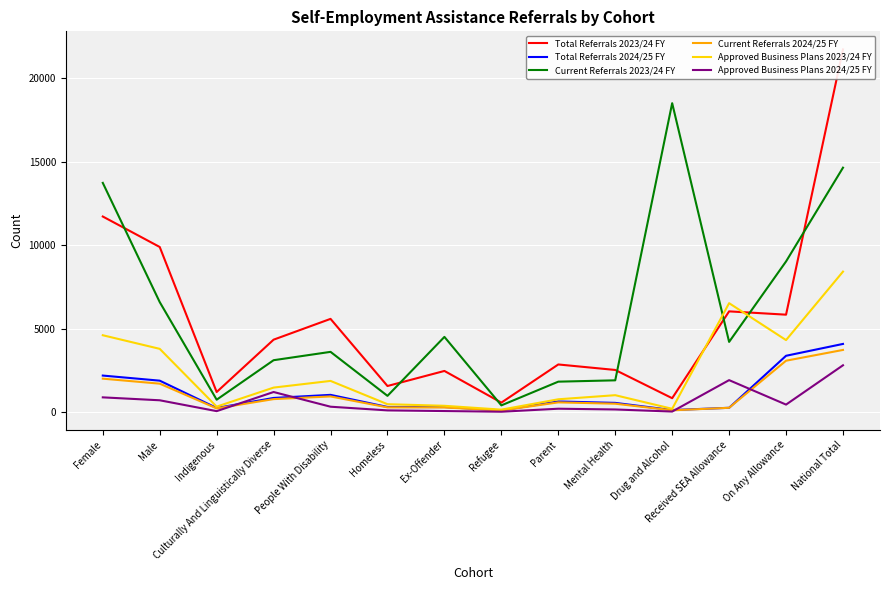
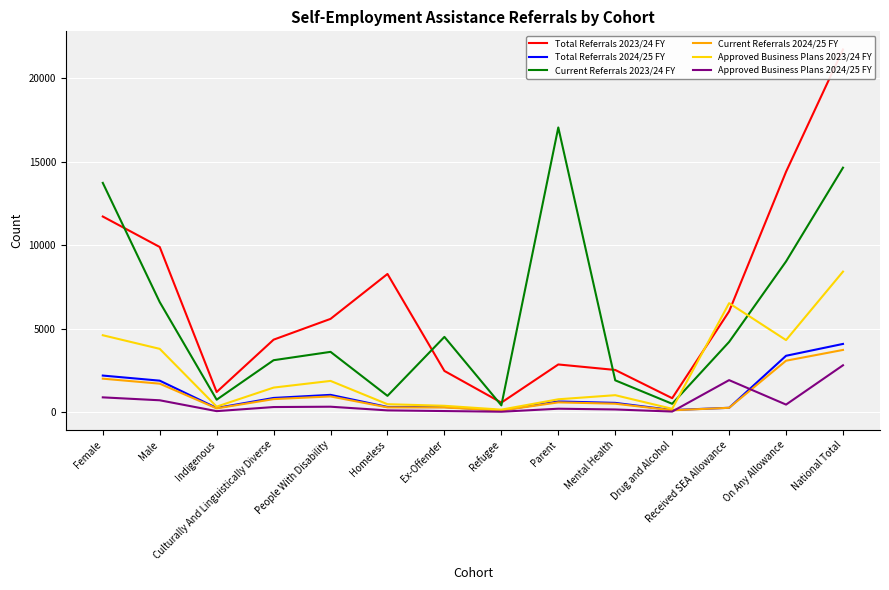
Approved Business Plans 2024/25 FY, Culturally And Linguistically Diverse: 1200 -> 300
Total Referrals 2023/24 FY, Homeless: 1600 -> 8300
Current Referrals 2023/24 FY, Parent: 1800 -> 17000
Current Referrals 2023/24 FY, Drug and Alcohol: 18500 -> 500
Total Referrals 2023/24 FY, On Any Allowance: 5800 -> 14400
